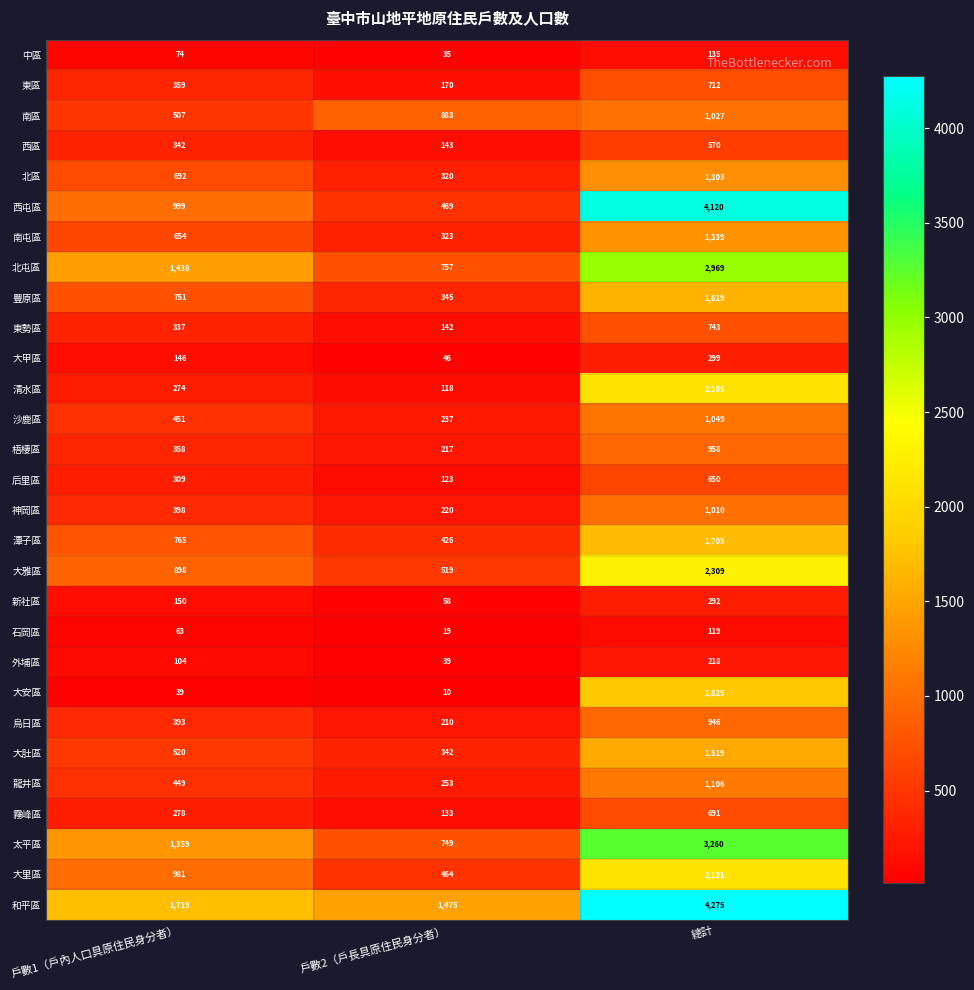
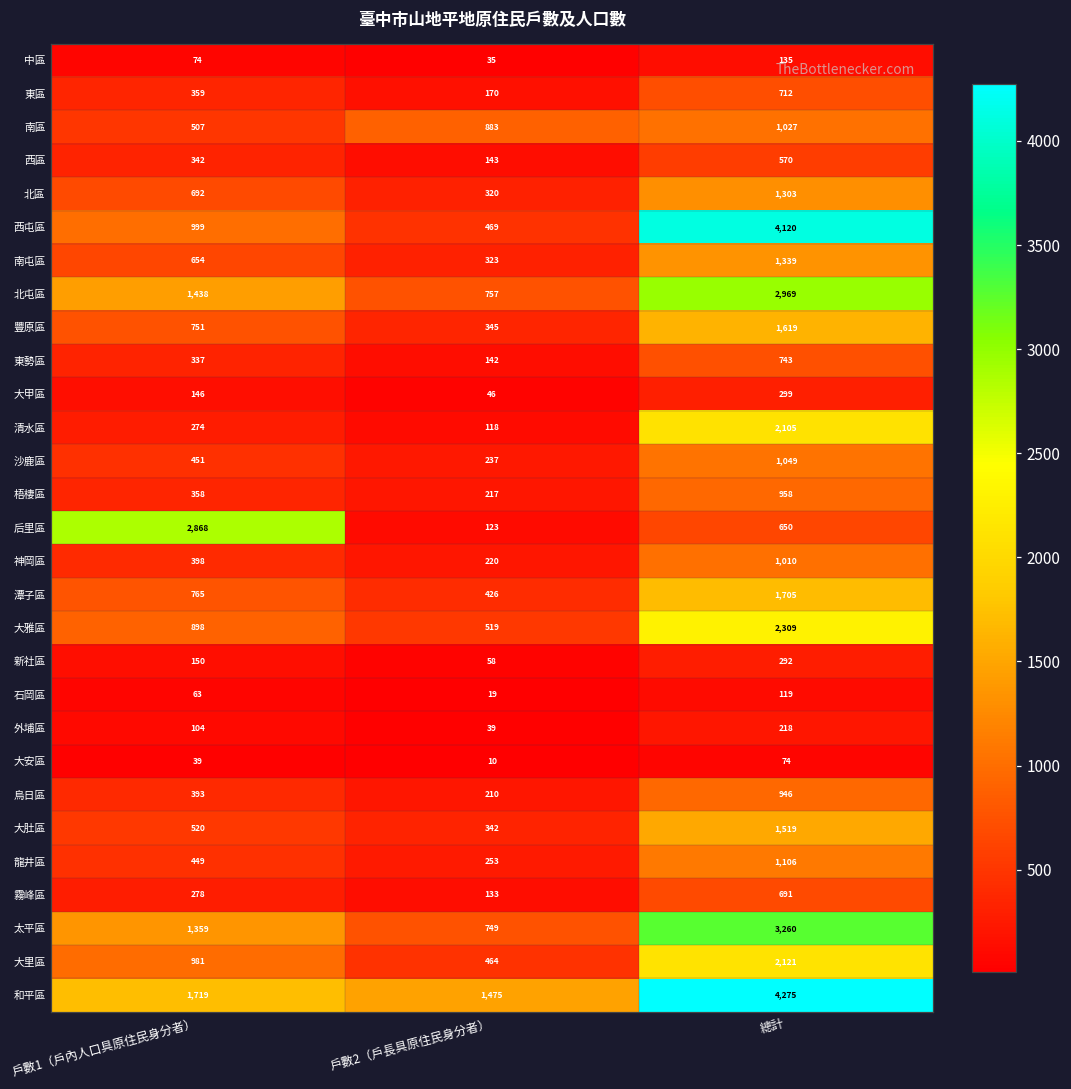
后里區, 戶數1（戶內人口具原住民身分者）: 309 -> 2,868
大安區, 總計: 1,825 -> 74
